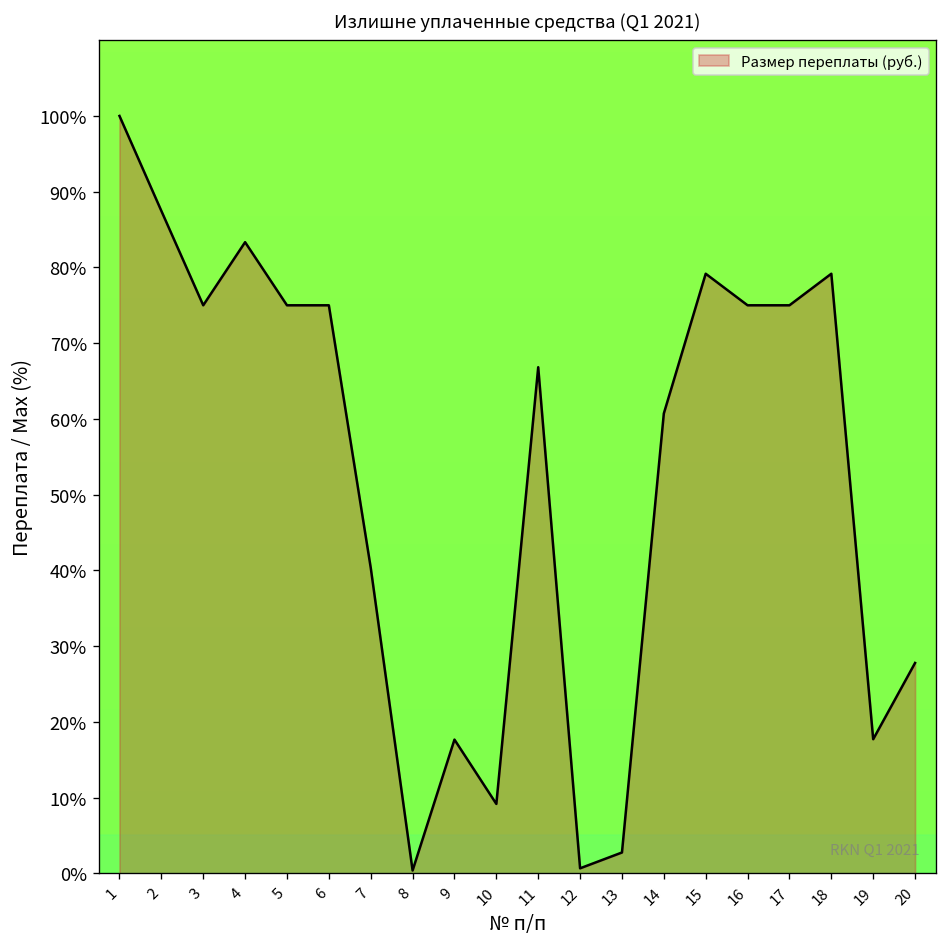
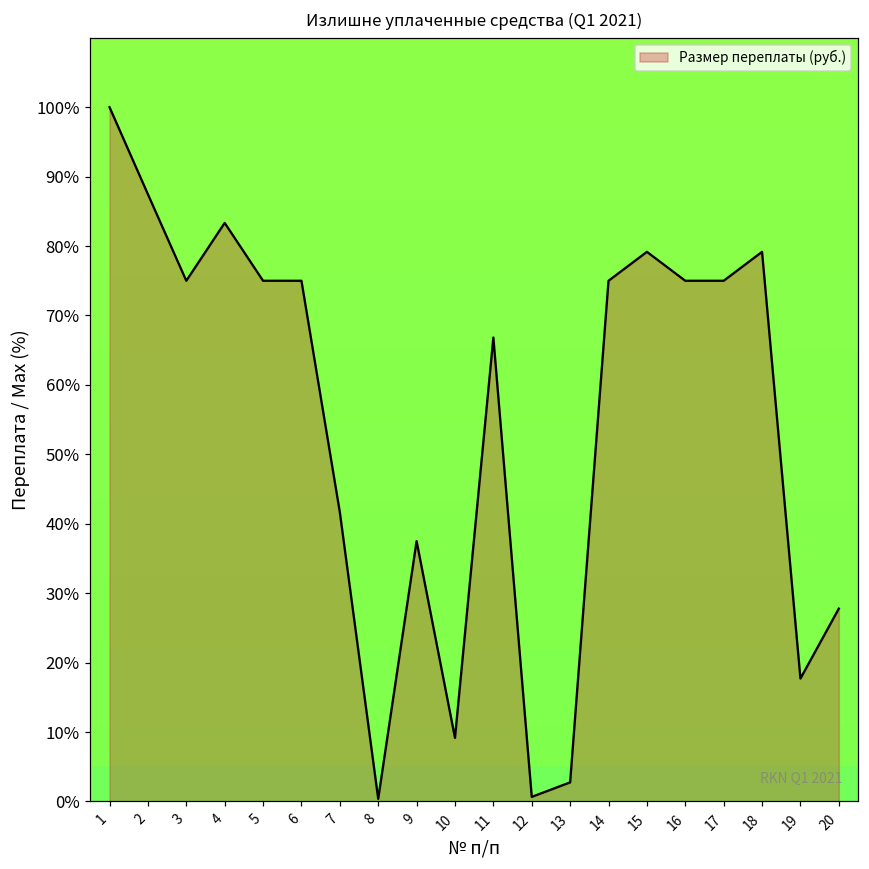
7: 40% -> 42%
9: 18% -> 38%
14: 61% -> 75%
